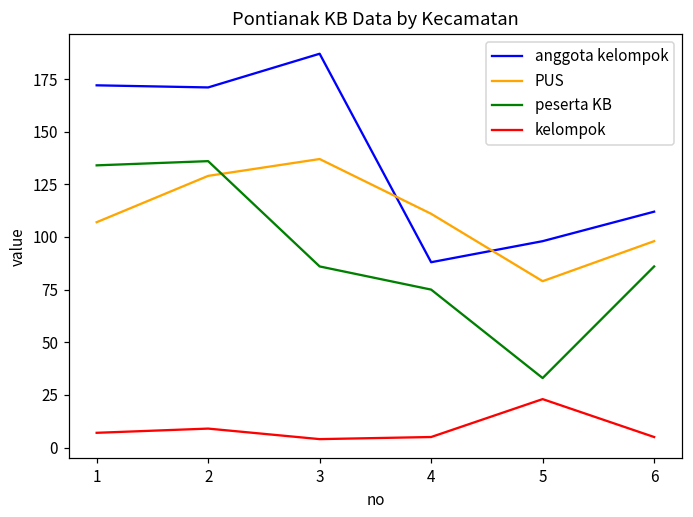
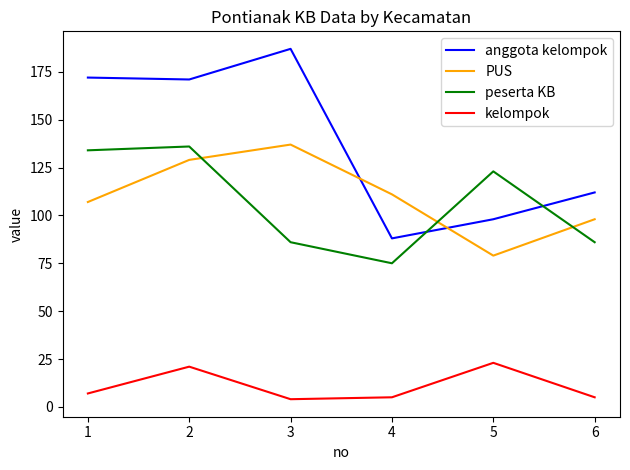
kelompok, 2: 9 -> 21
peserta KB, 5: 33 -> 123
